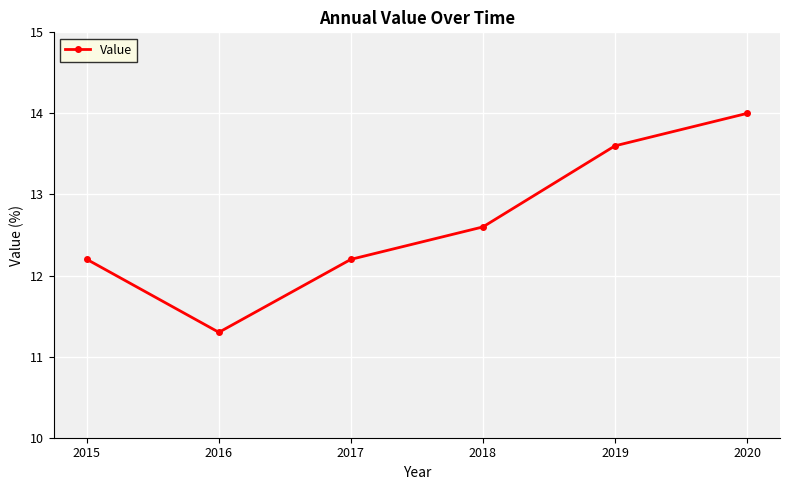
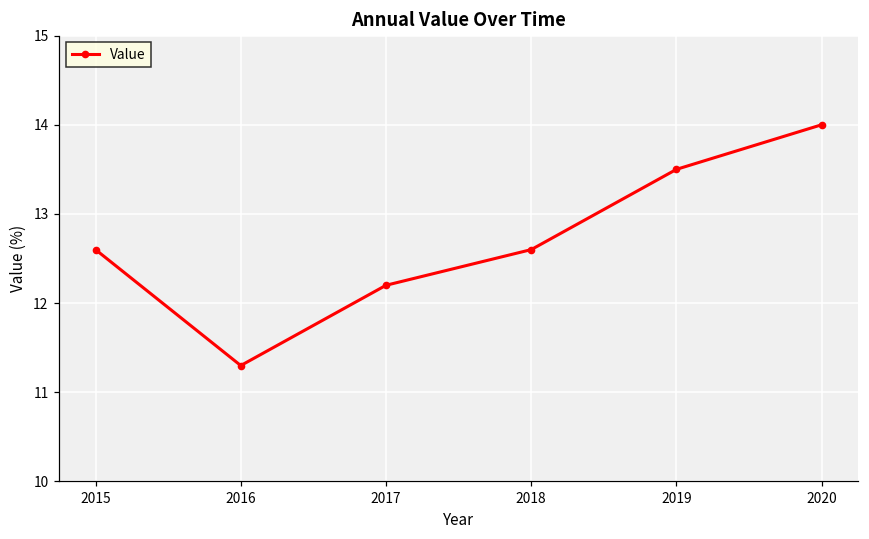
2015: 12.2 -> 12.6
2019: 13.6 -> 13.5
